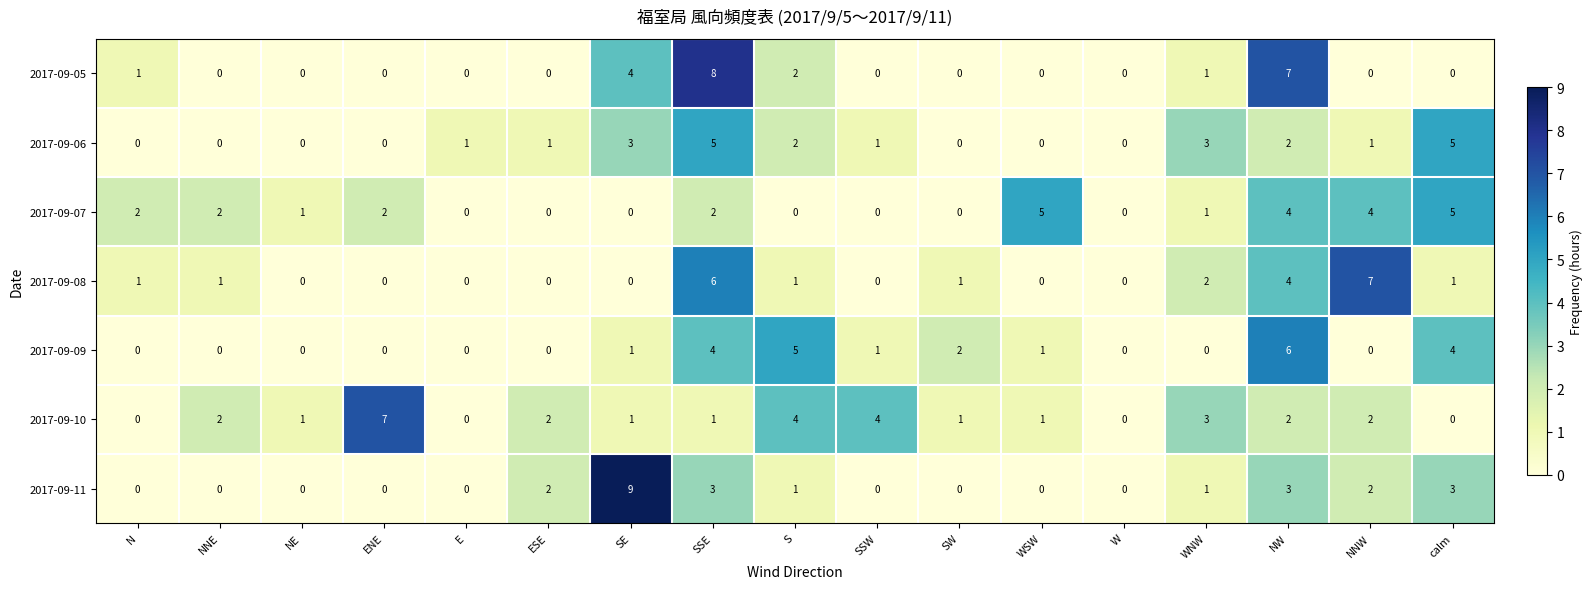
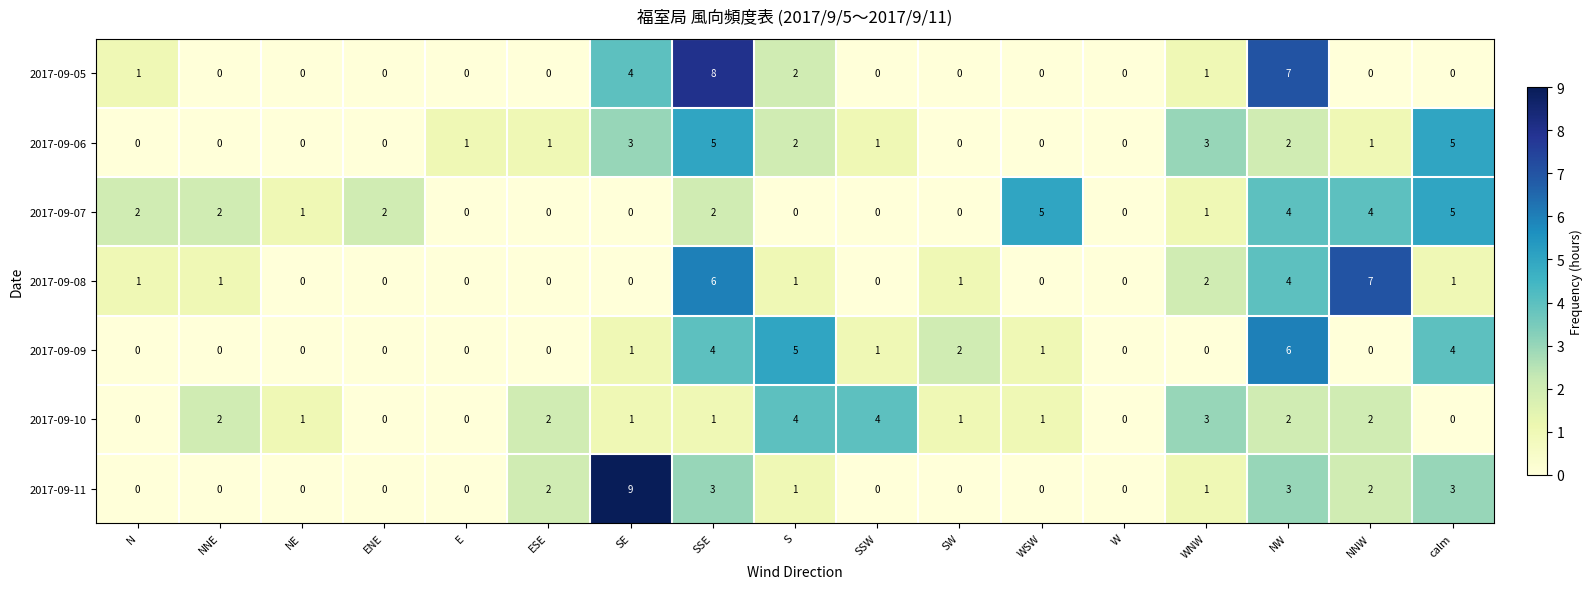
2017-09-10, ENE: 7 -> 0
